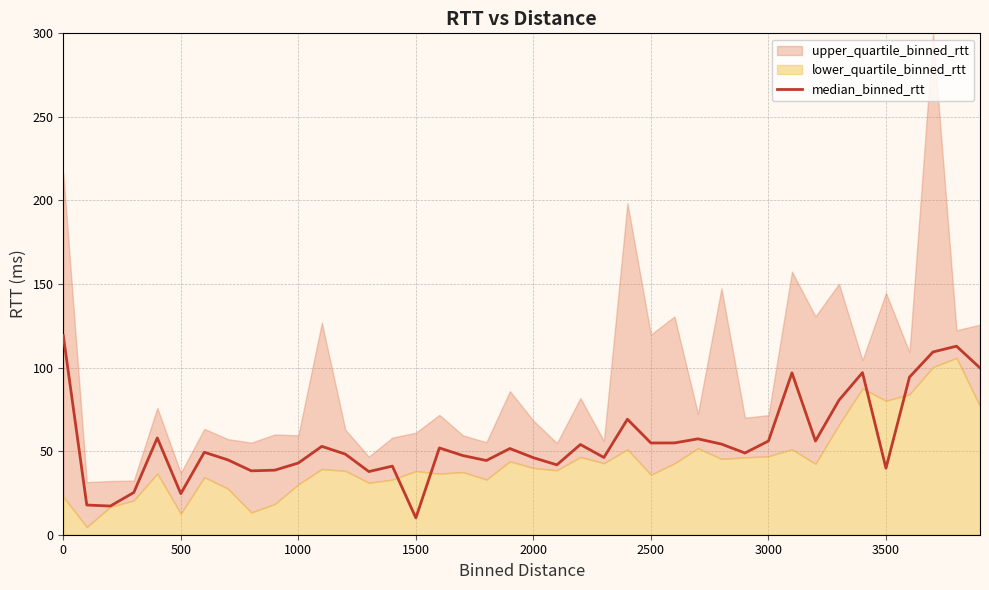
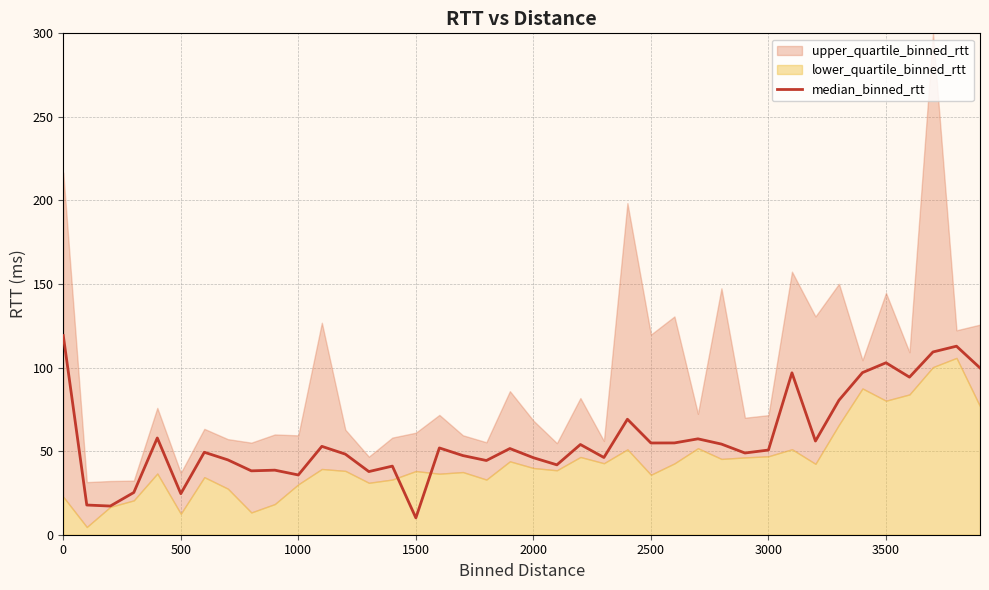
median_binned_rtt, 1000: 43 -> 36
median_binned_rtt, 3000: 56 -> 51
median_binned_rtt, 3500: 40 -> 103
